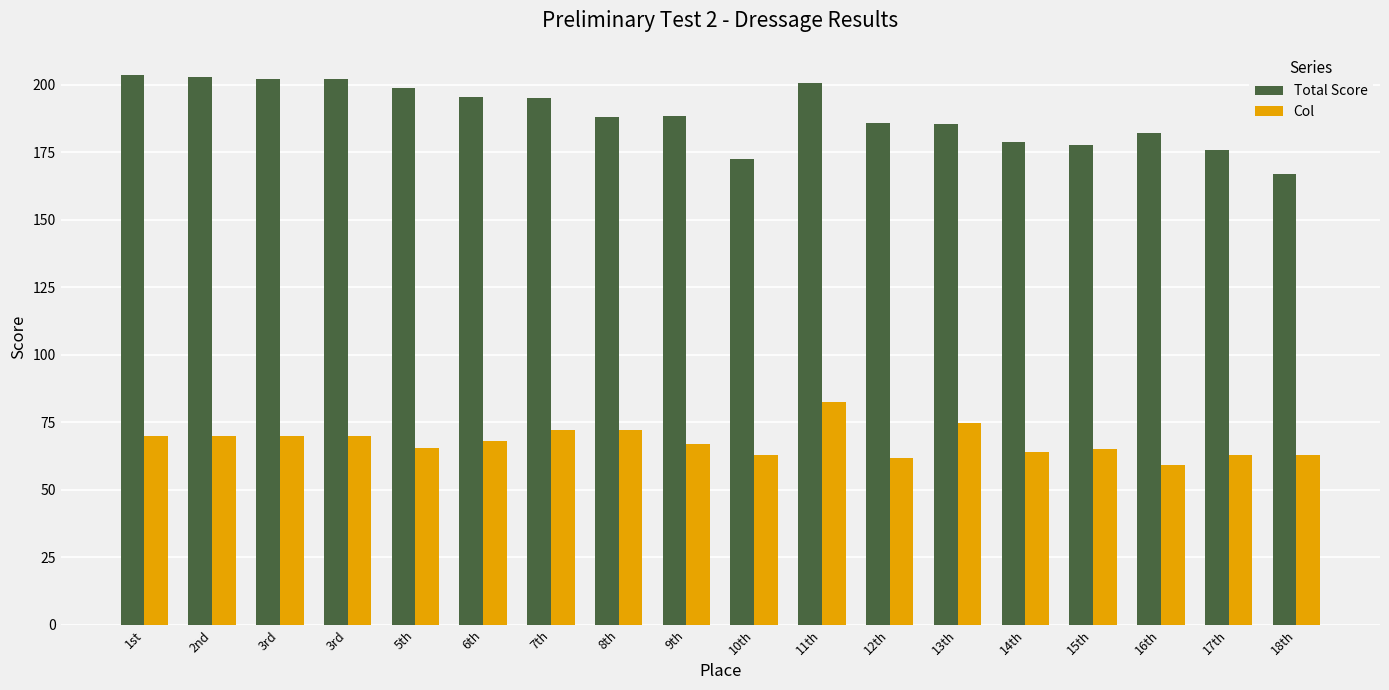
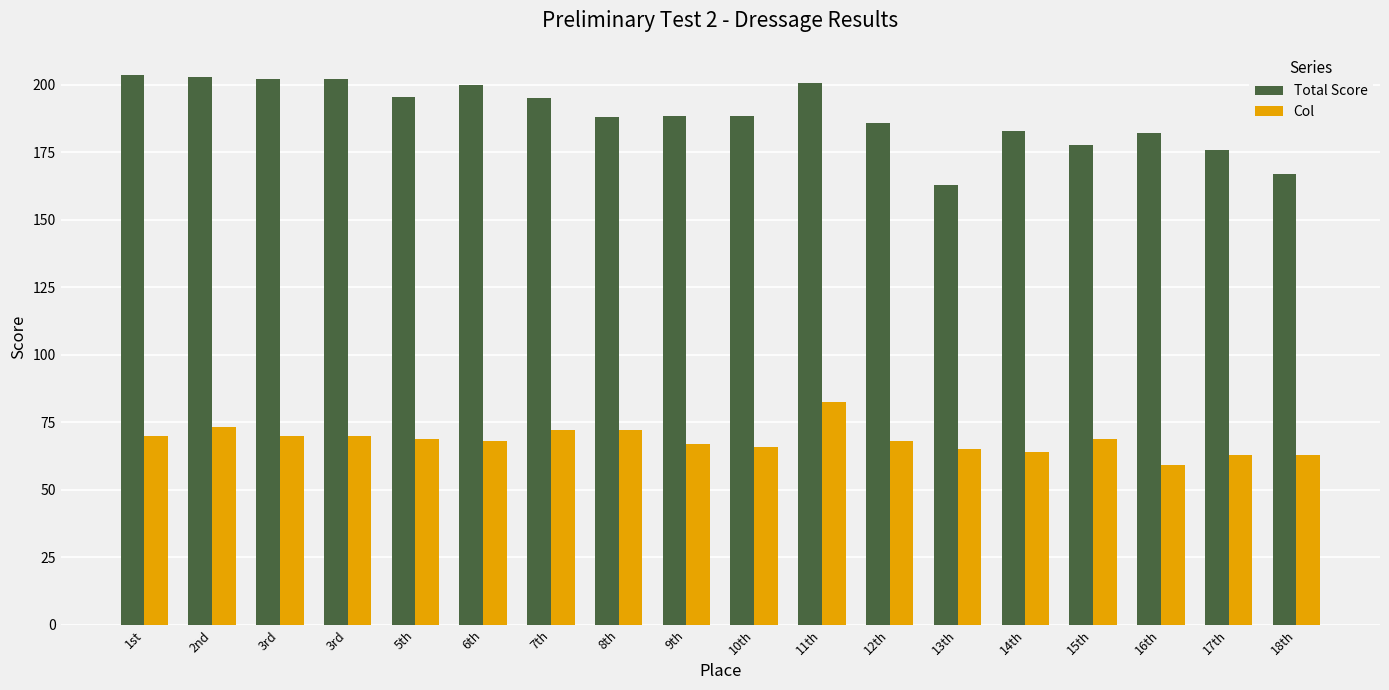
Col, 2nd: 70 -> 73
Total Score, 5th: 199 -> 196
Col, 5th: 66 -> 69
Total Score, 6th: 196 -> 200
Total Score, 10th: 173 -> 189
Col, 10th: 63 -> 66
Col, 12th: 62 -> 68
Total Score, 13th: 186 -> 163
Col, 13th: 75 -> 65
Total Score, 14th: 179 -> 183
Col, 15th: 65 -> 69
